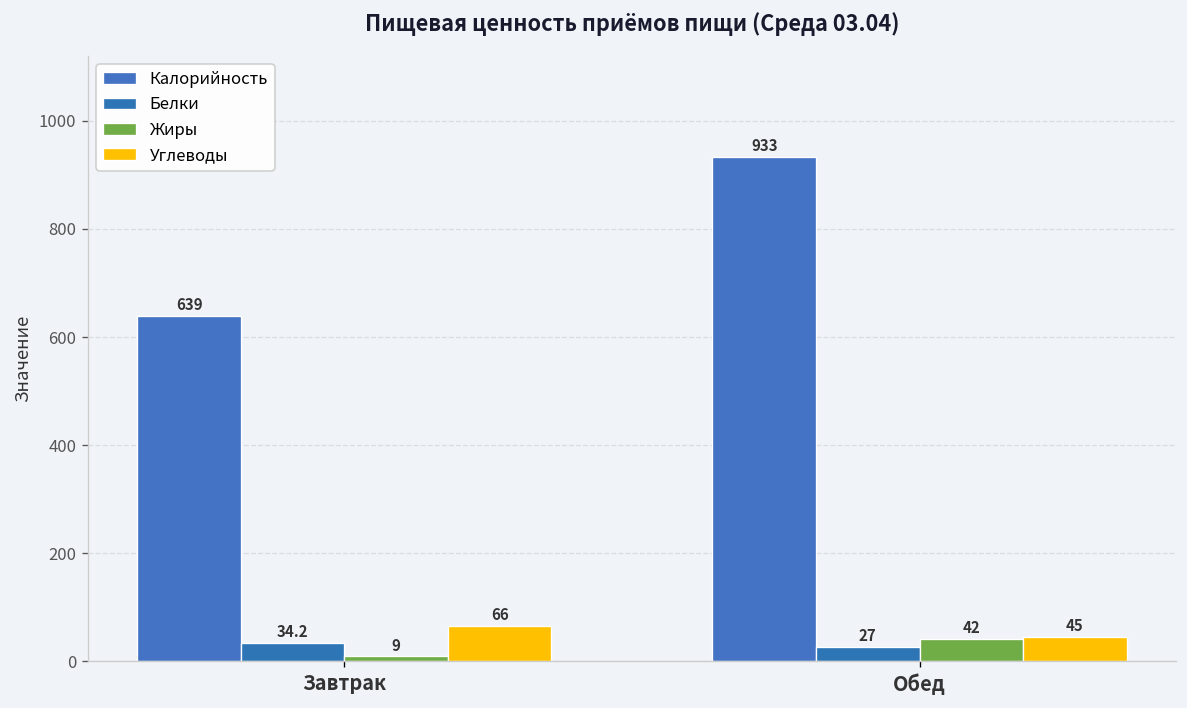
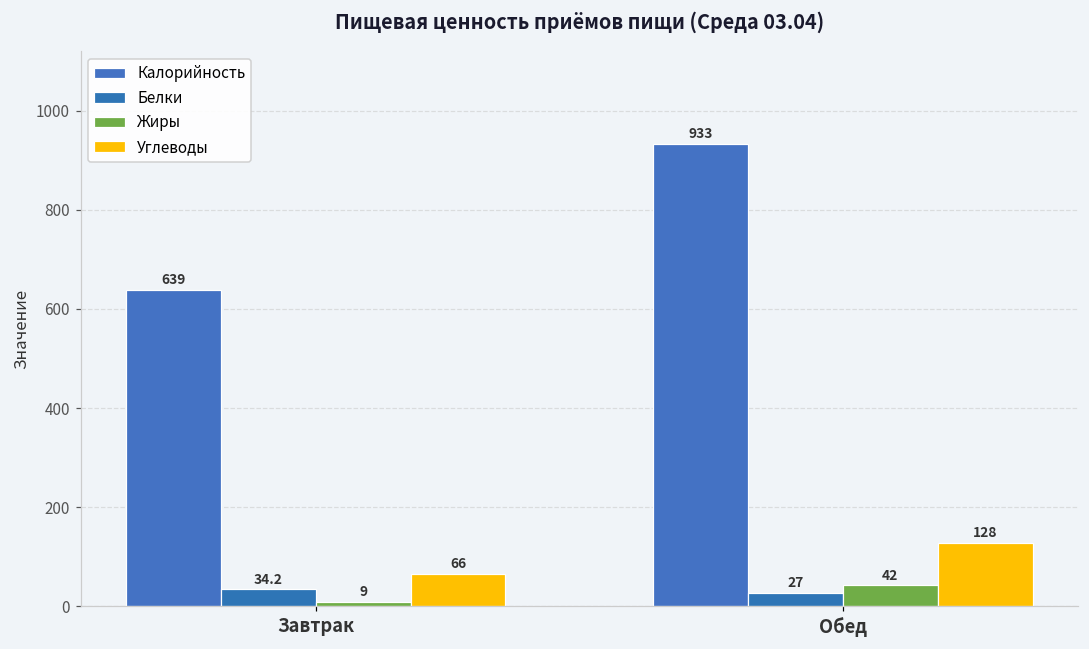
Углеводы, Обед: 45 -> 128
